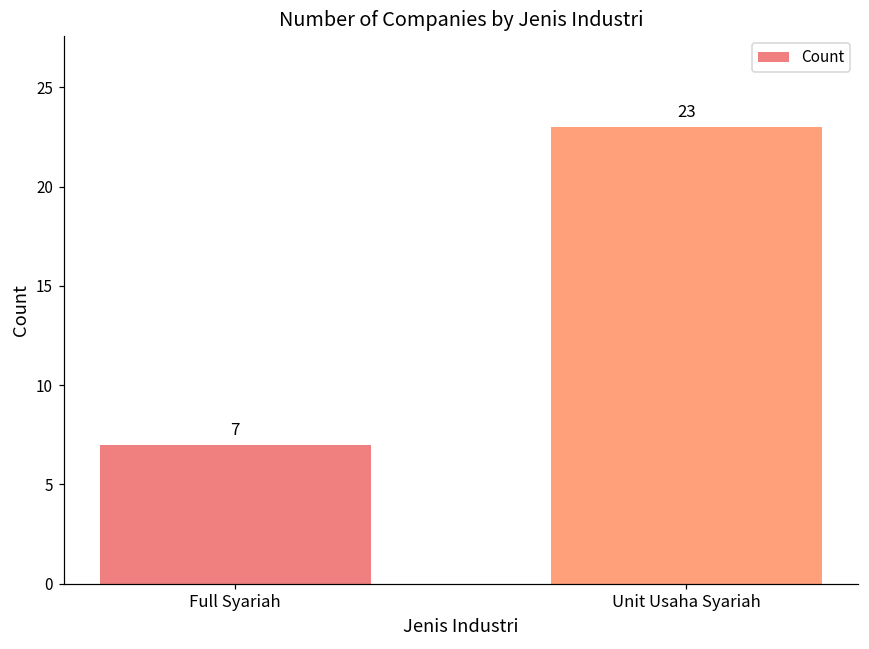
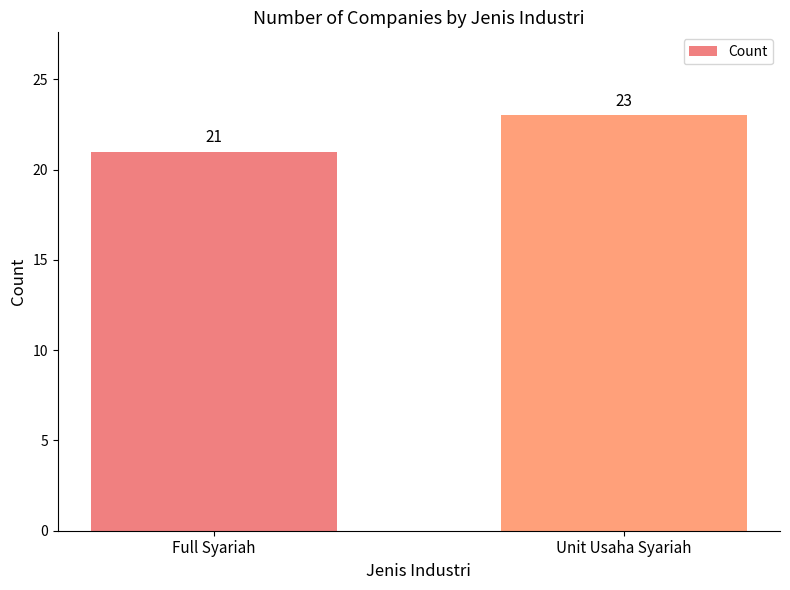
Full Syariah: 7 -> 21
